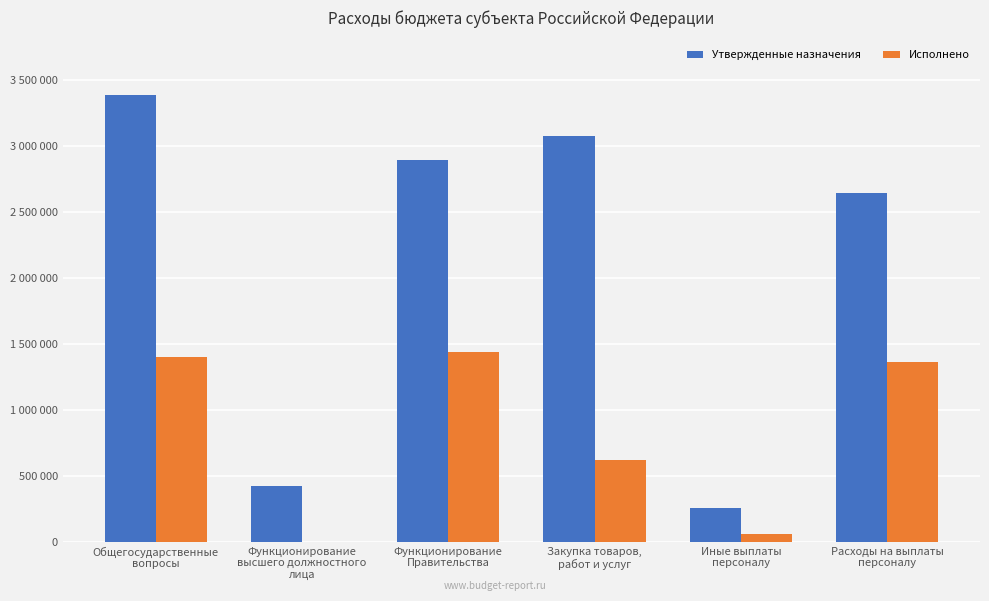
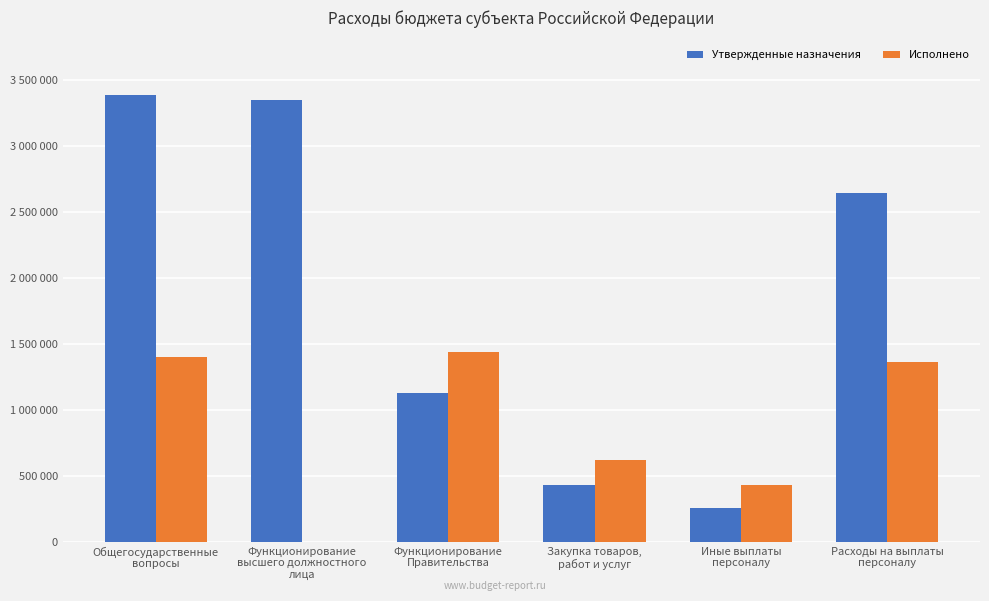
Утвержденные назначения, Функционирование высшего должностного лица: 420000 -> 3350000
Утвержденные назначения, Функционирование Правительства: 2890000 -> 1120000
Утвержденные назначения, Закупка товаров, работ и услуг: 3070000 -> 430000
Исполнено, Иные выплаты персоналу: 60000 -> 430000
